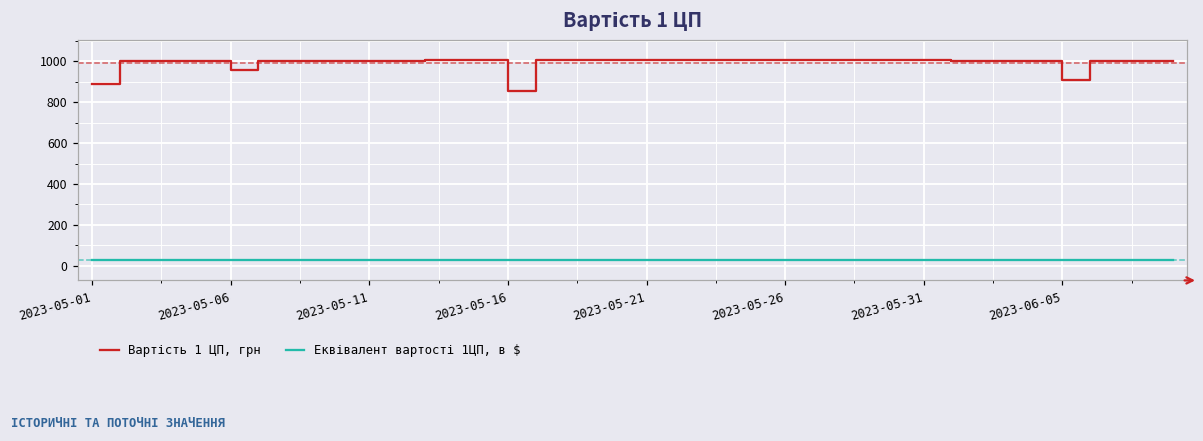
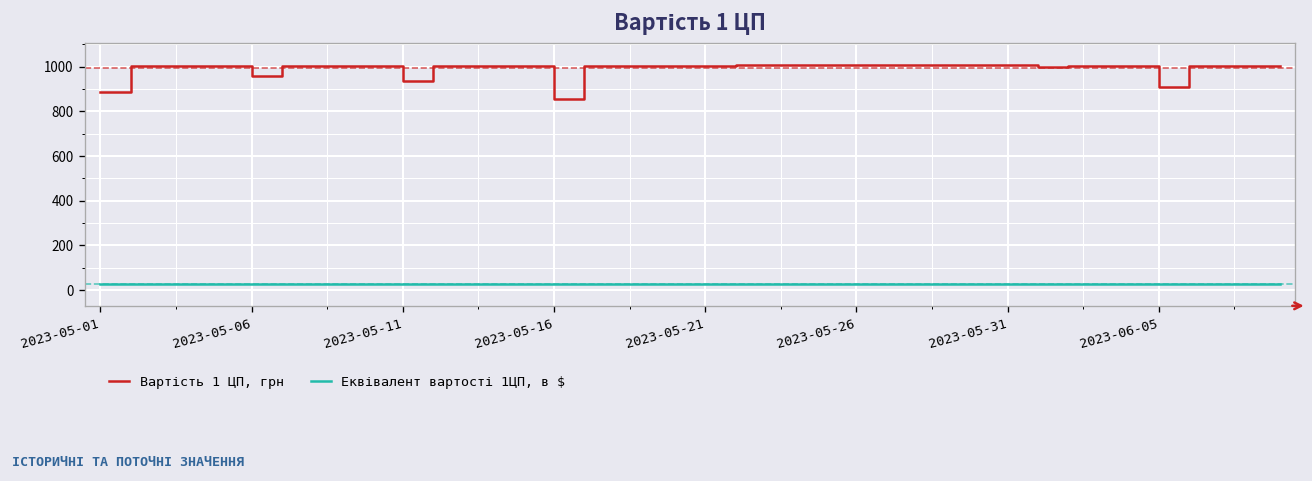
Вартість 1 ЦП, грн, 2023-05-11: 1000 -> 940
